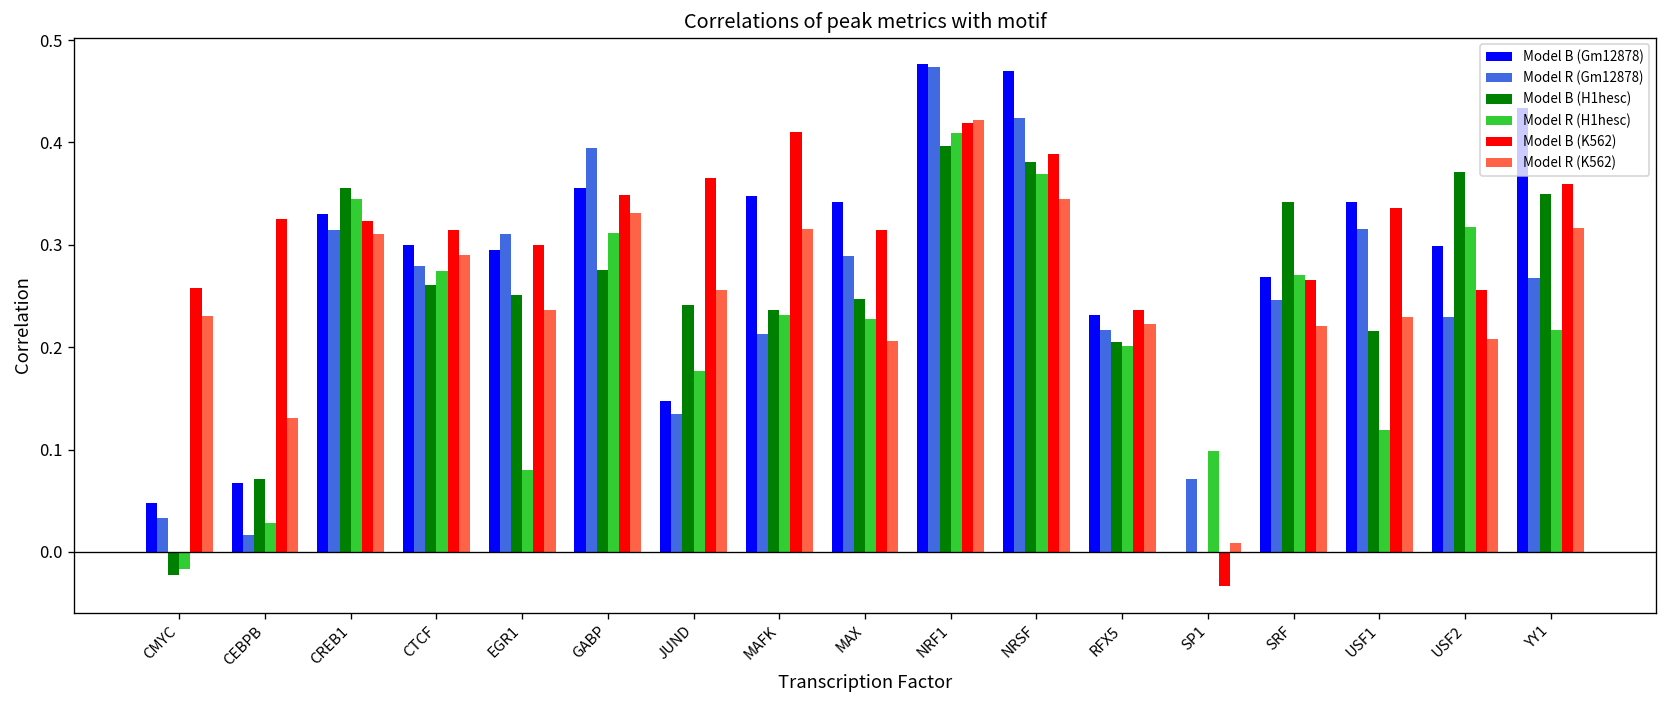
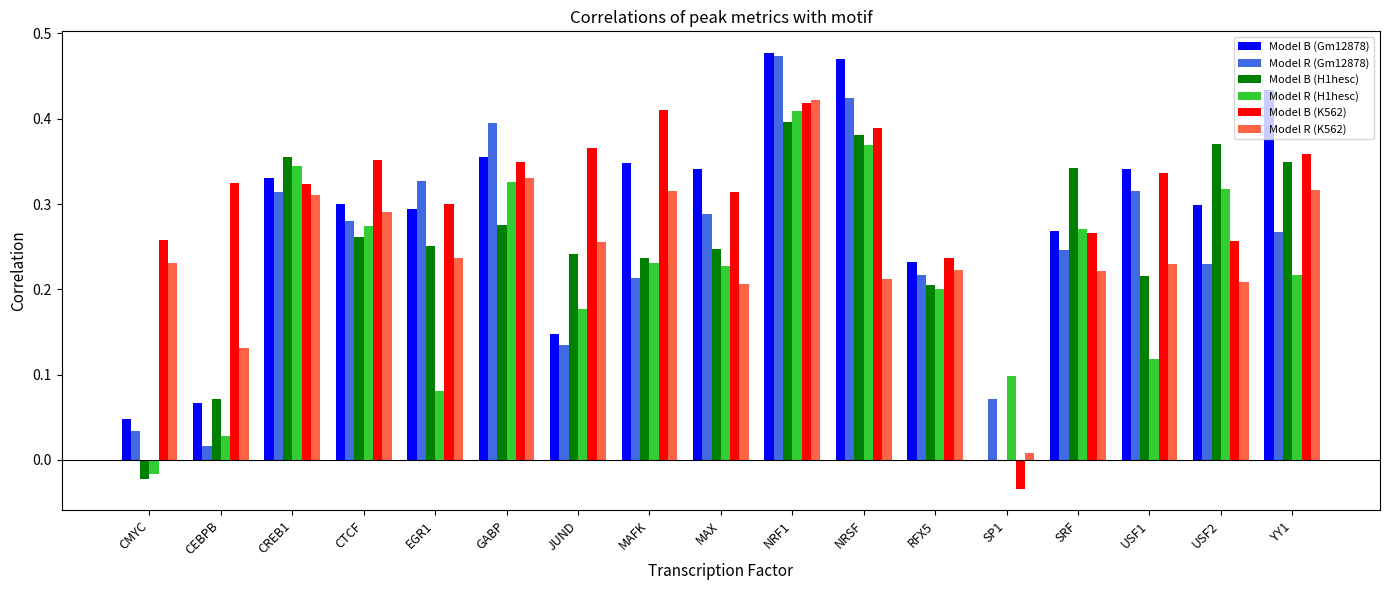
Model B (K562), CTCF: 0.31 -> 0.35
Model R (Gm12878), EGR1: 0.31 -> 0.33
Model R (H1hesc), GABP: 0.31 -> 0.33
Model R (K562), NRSF: 0.34 -> 0.21
